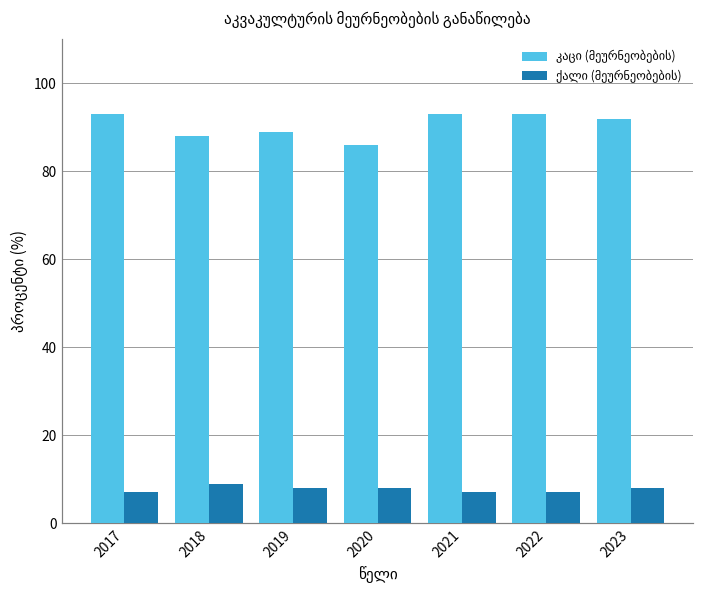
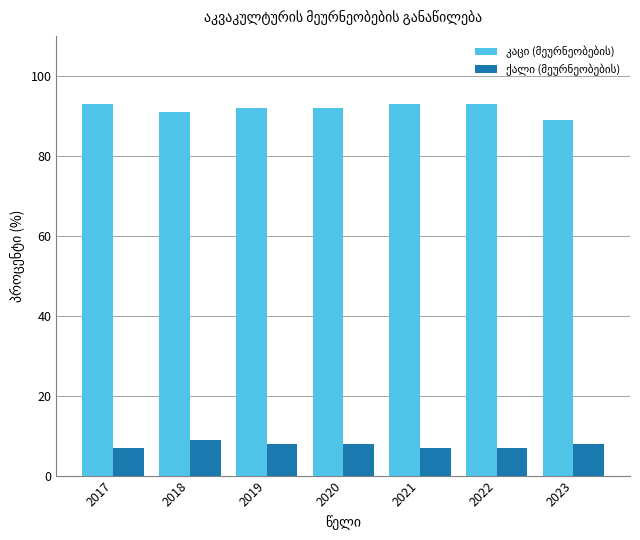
კაცი (მეურნეობების), 2018: 88 -> 91
კაცი (მეურნეობების), 2019: 89 -> 92
კაცი (მეურნეობების), 2020: 86 -> 92
კაცი (მეურნეობების), 2023: 92 -> 89
